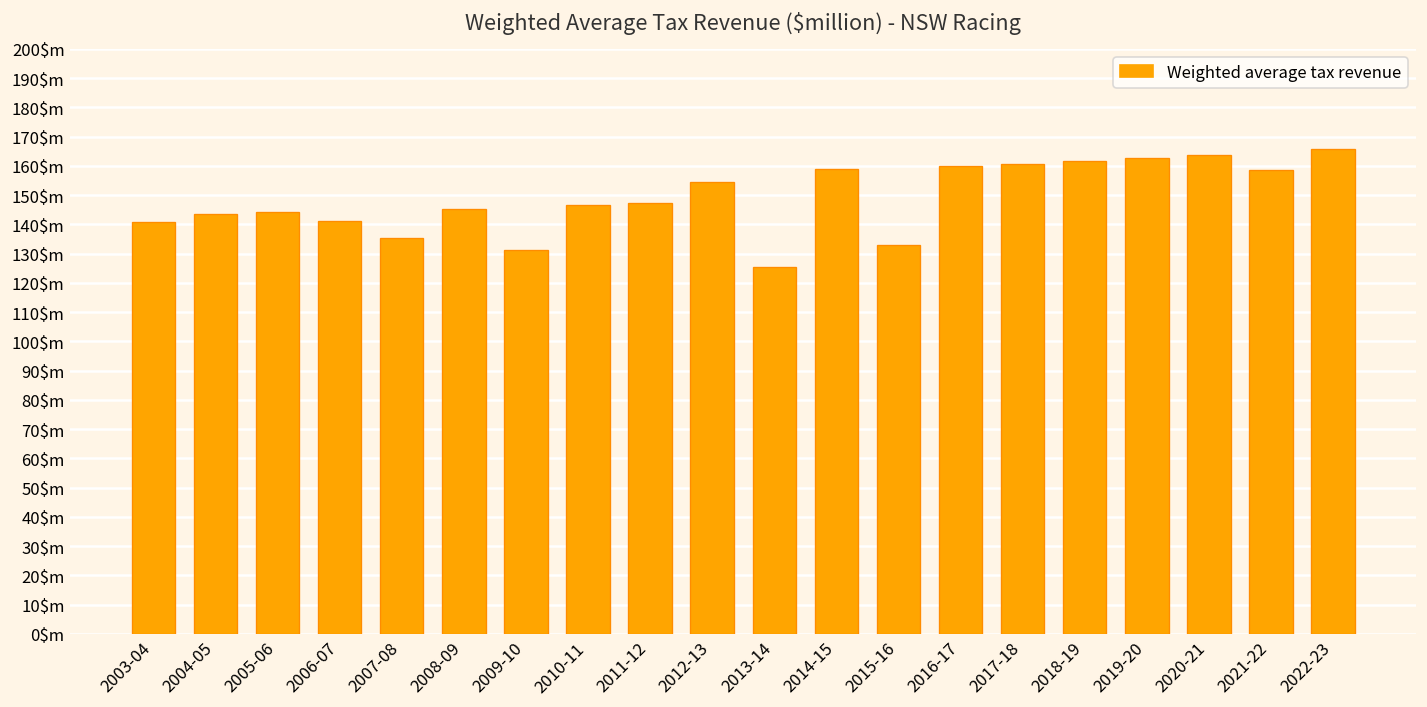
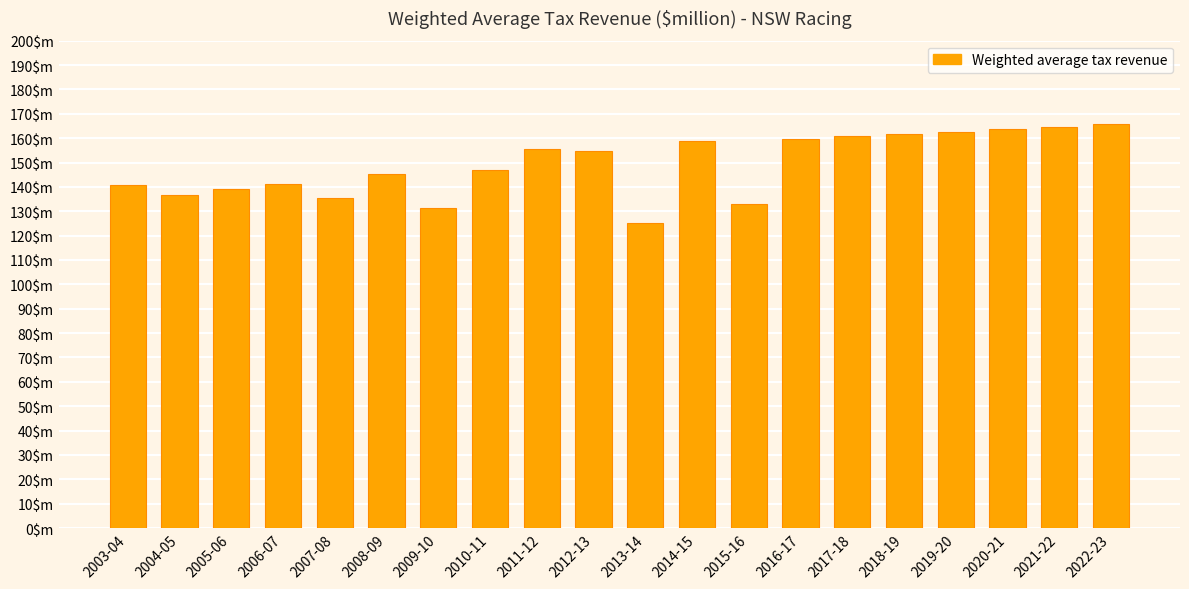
2004-05: 144$m -> 137$m
2005-06: 144$m -> 139$m
2011-12: 147$m -> 156$m
2021-22: 158$m -> 165$m
